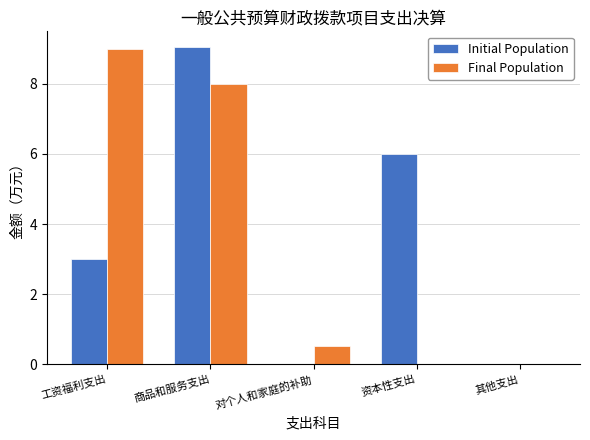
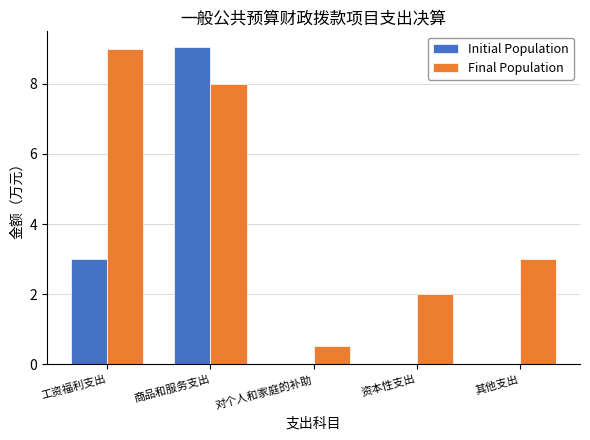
Initial Population, 资本性支出: 6 -> 0
Final Population, 资本性支出: 0 -> 2
Final Population, 其他支出: 0 -> 3
